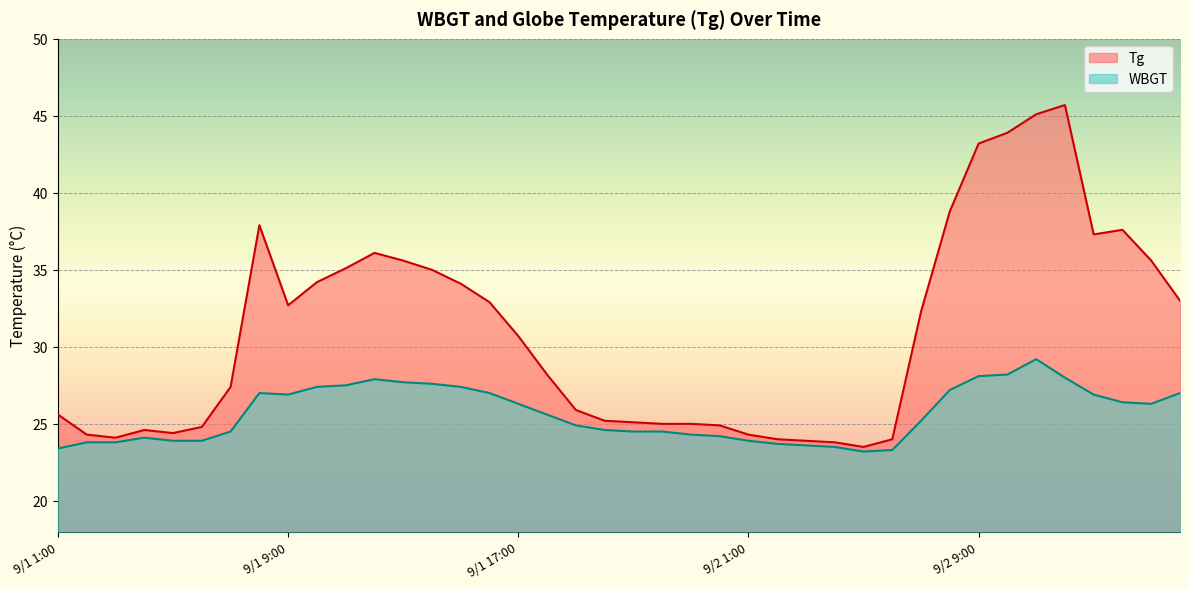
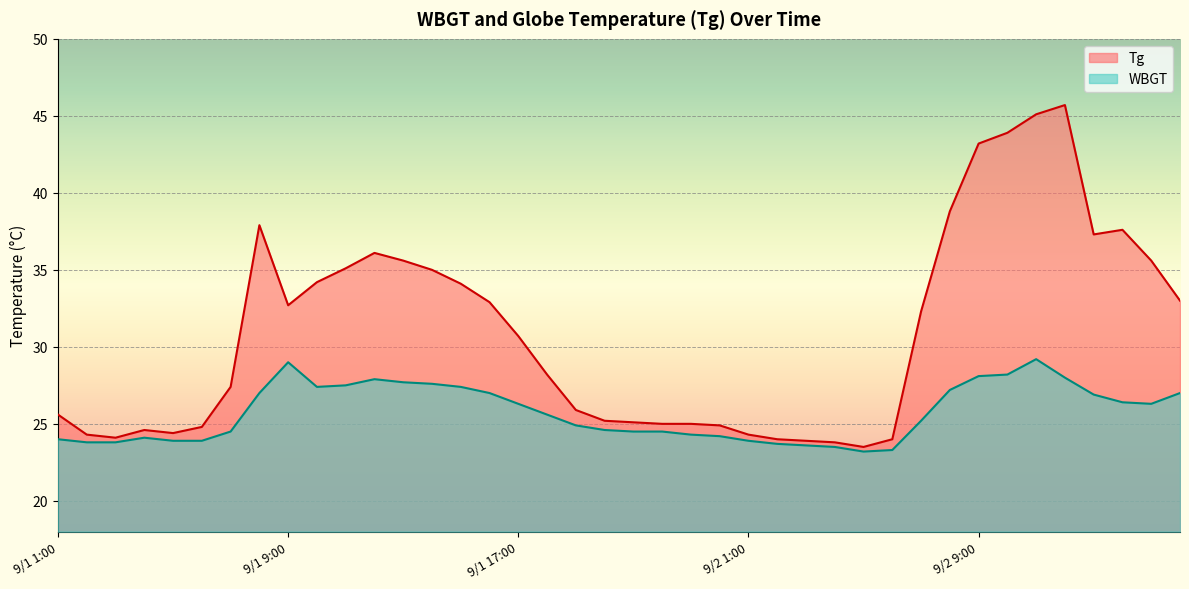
WBGT, 9/1 1:00: 23.4 -> 24.0
WBGT, 9/1 9:00: 26.9 -> 29.0
